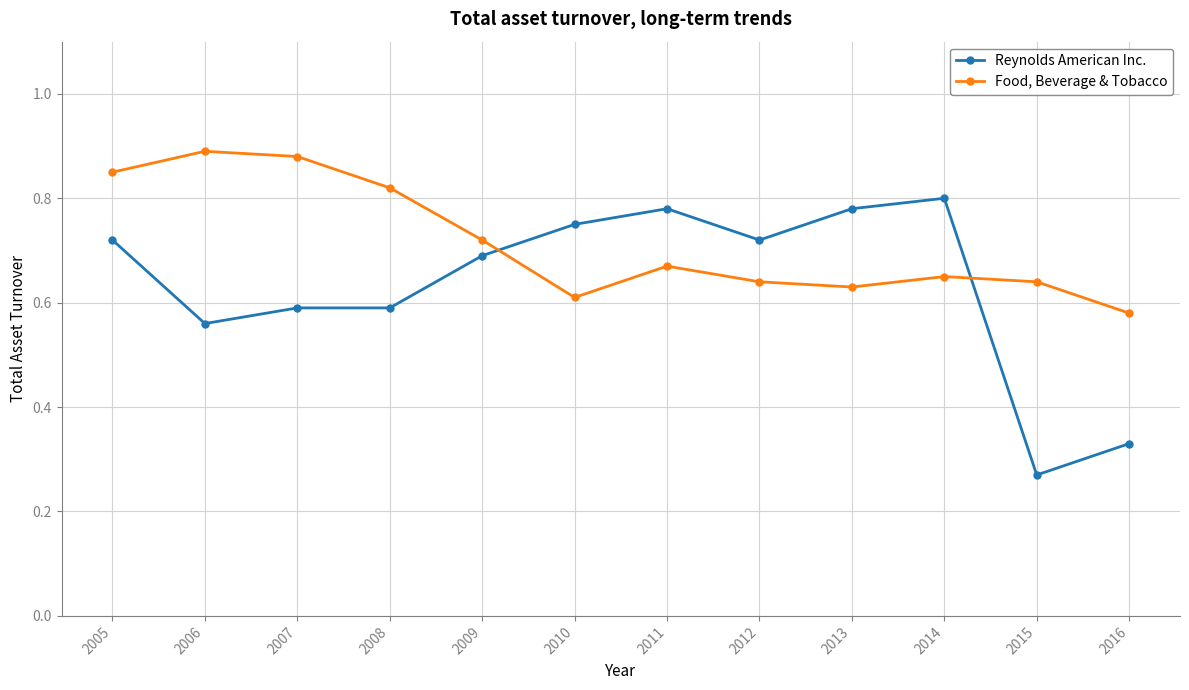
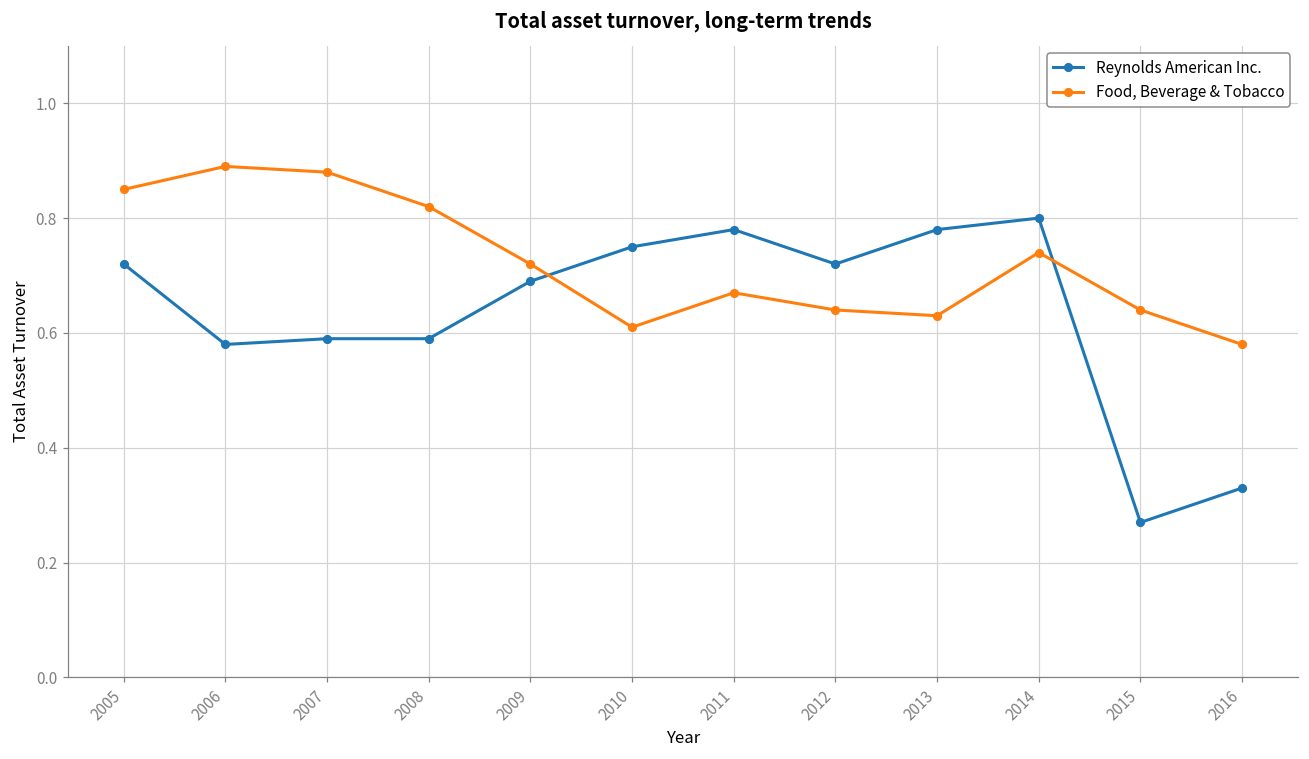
Reynolds American Inc., 2006: 0.56 -> 0.58
Food, Beverage & Tobacco, 2014: 0.65 -> 0.74
